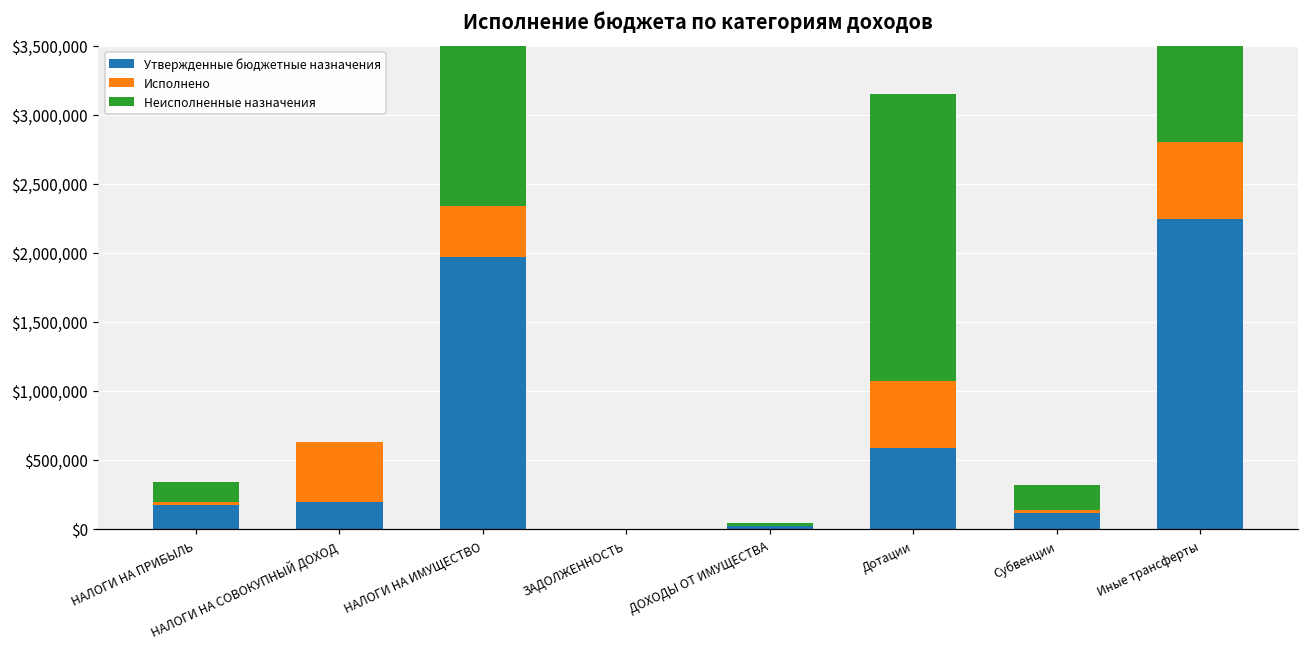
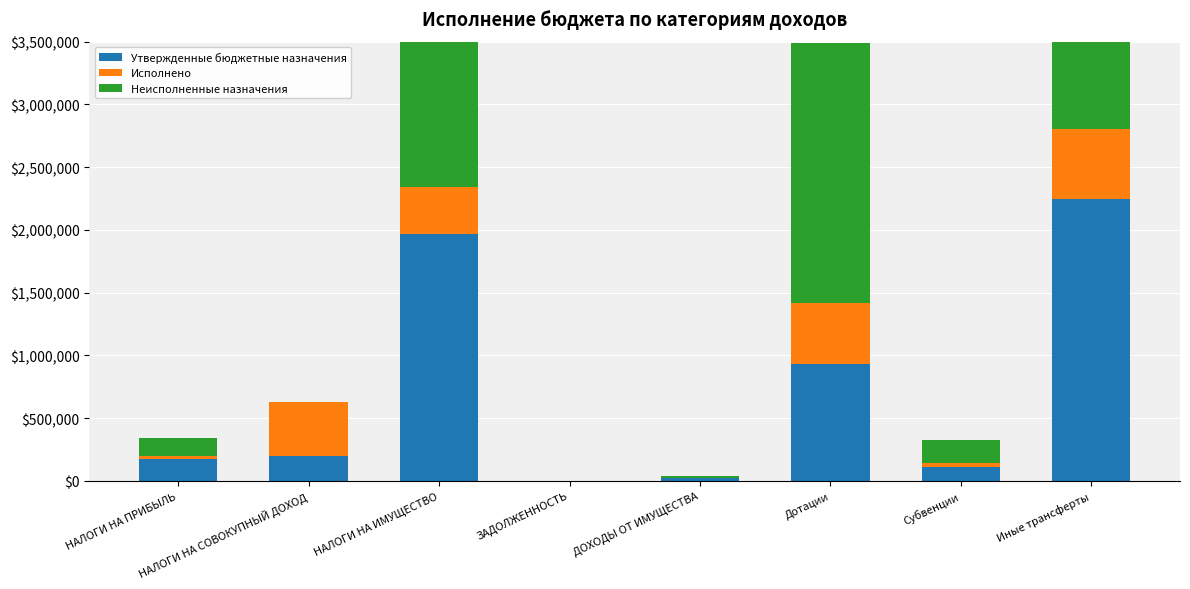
Утвержденные бюджетные назначения, Дотации: $590,000 -> $930,000
